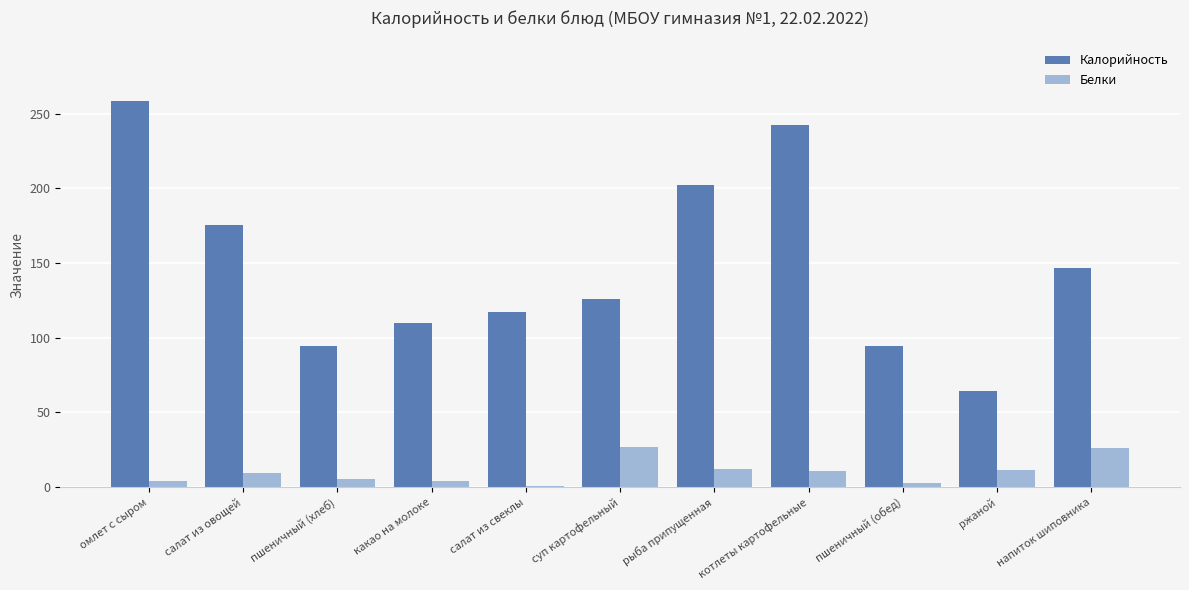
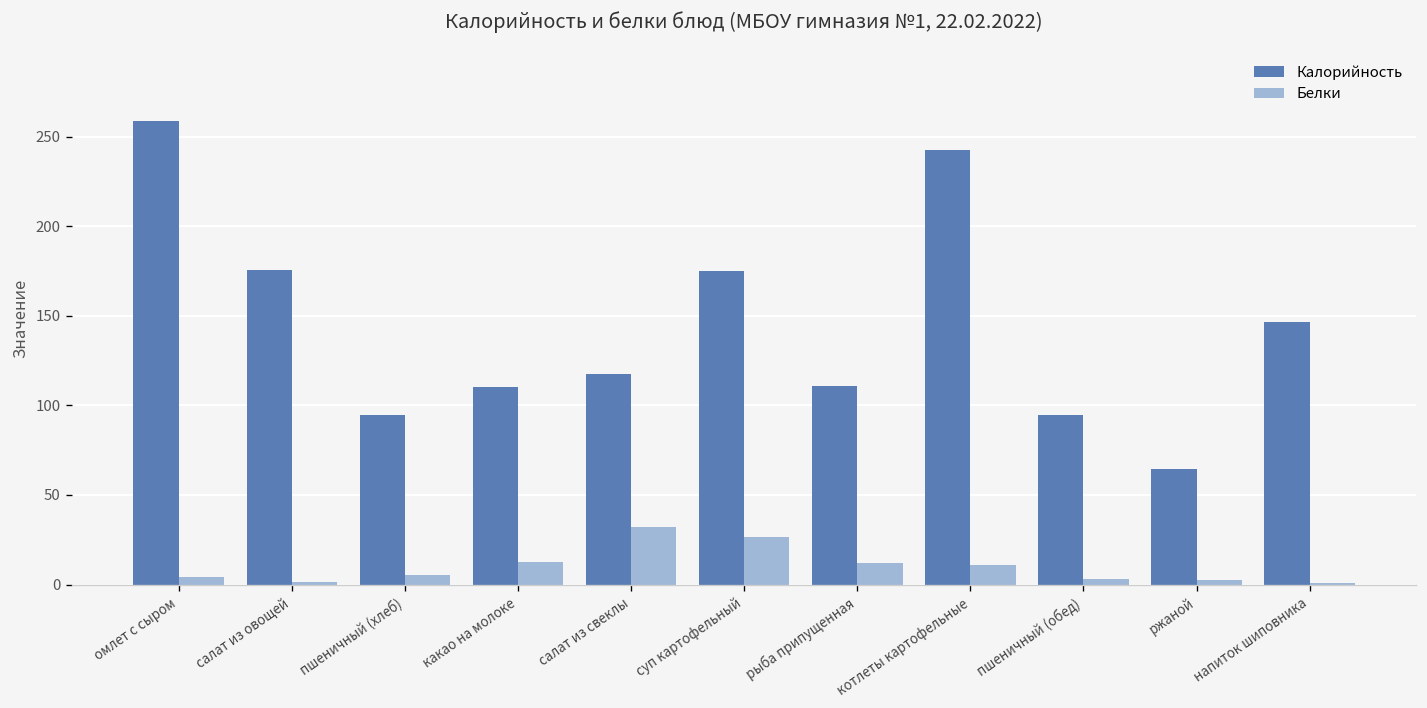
Белки, салат из овощей: 9 -> 2
Белки, какао на молоке: 4 -> 12
Белки, салат из свеклы: 1 -> 32
Калорийность, суп картофельный: 126 -> 175
Калорийность, рыба припущенная: 202 -> 111
Белки, ржаной: 11 -> 3
Белки, напиток шиповника: 26 -> 1
